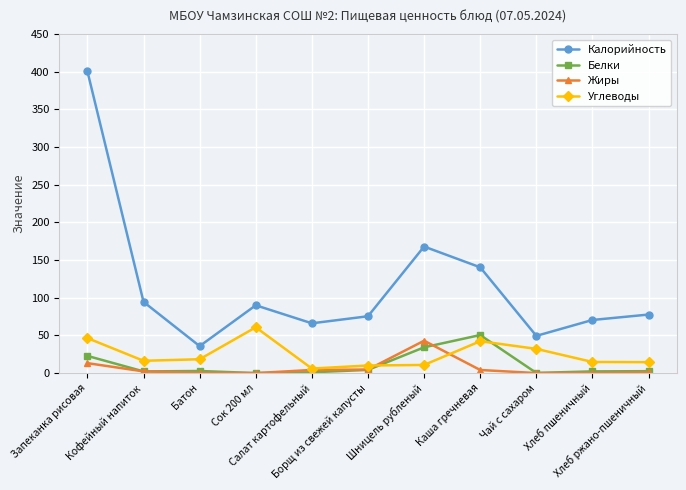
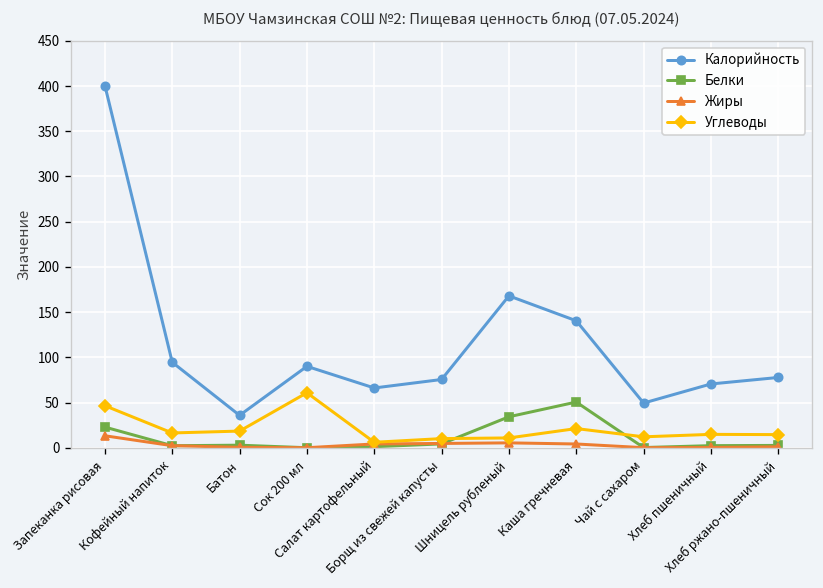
Жиры, Шницель рубленый: 40 -> 10
Углеводы, Каша гречневая: 40 -> 20
Углеводы, Чай с сахаром: 30 -> 10
